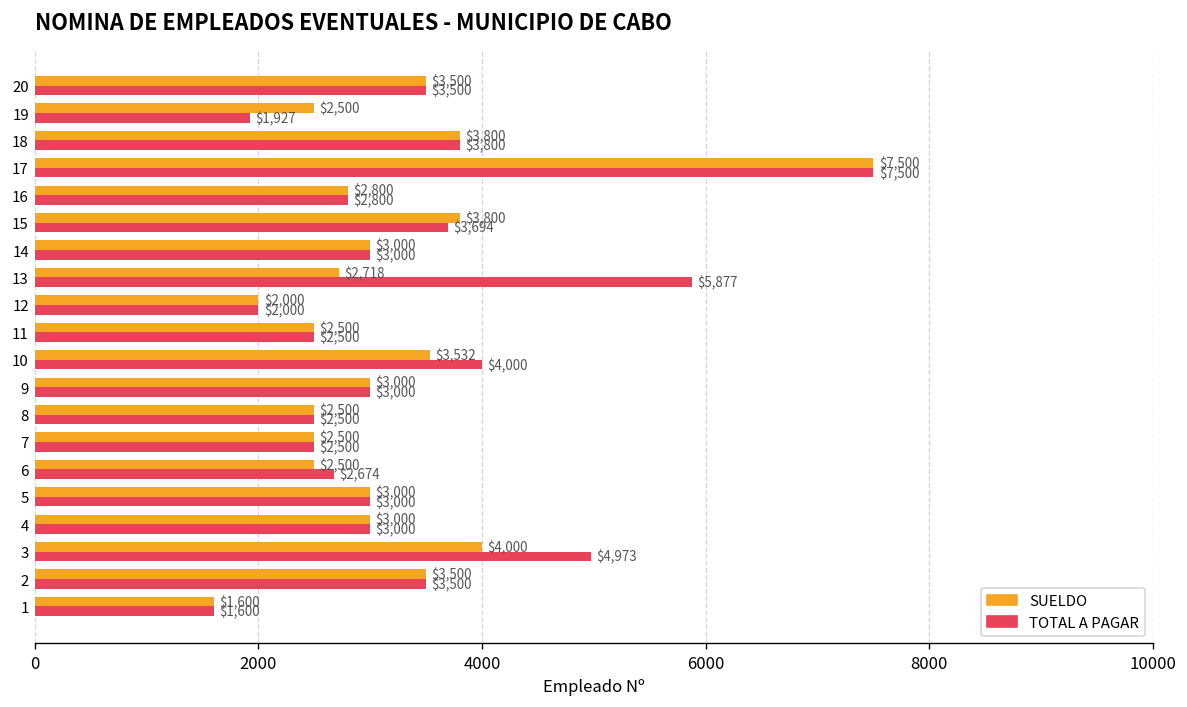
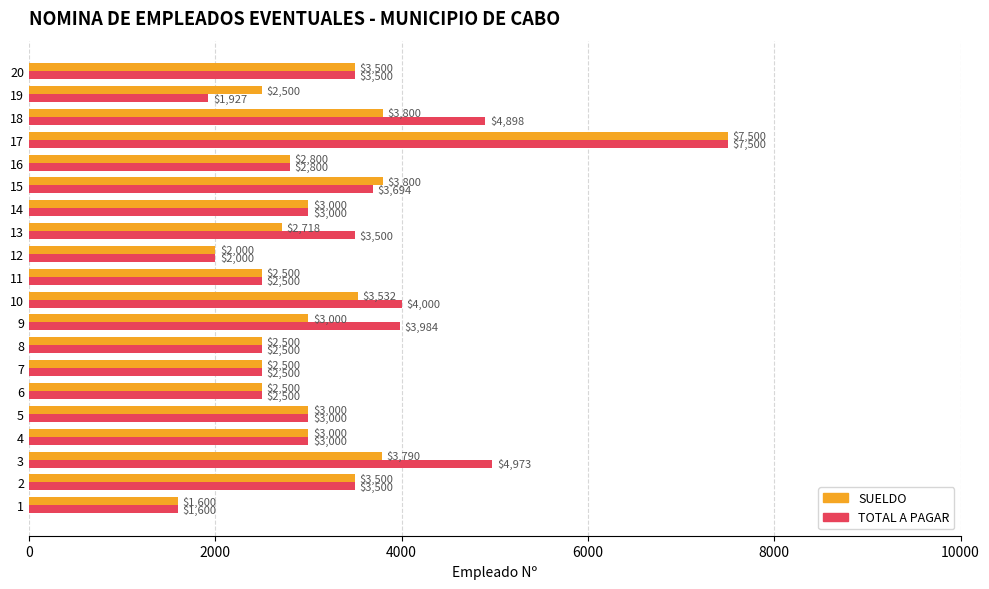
TOTAL A PAGAR, 18: $3,800 -> $4,898
TOTAL A PAGAR, 13: $5,877 -> $3,500
TOTAL A PAGAR, 9: $3,000 -> $3,984
TOTAL A PAGAR, 6: $2,674 -> $2,500
SUELDO, 3: $4,000 -> $3,790
